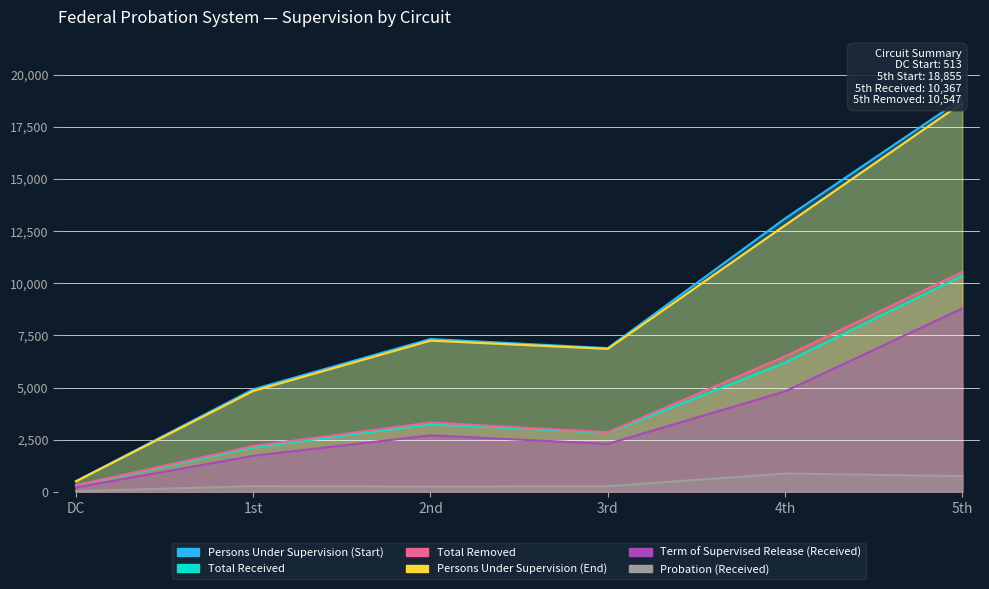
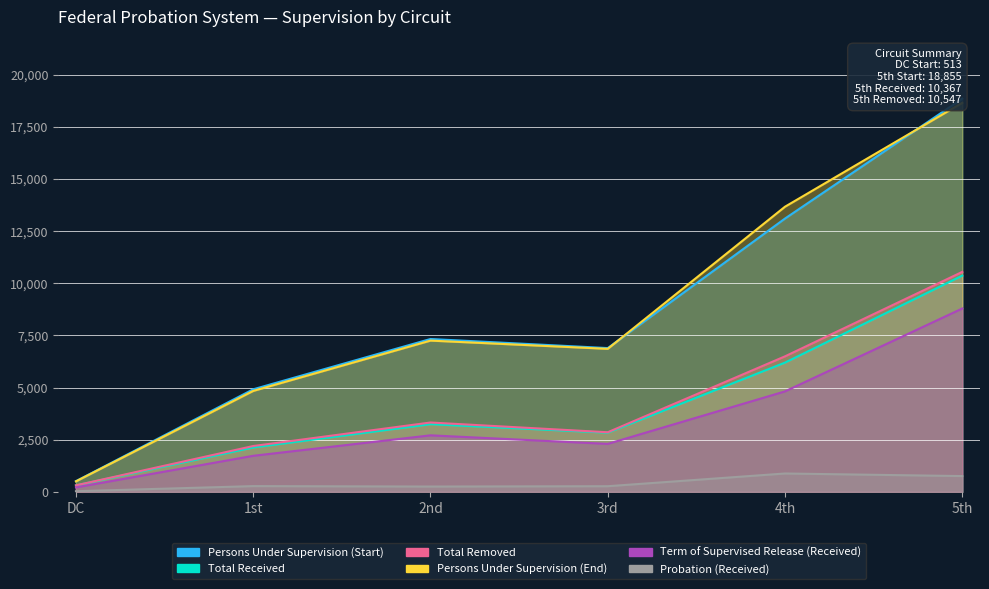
Persons Under Supervision (End), 4th: 12,800 -> 13,700
